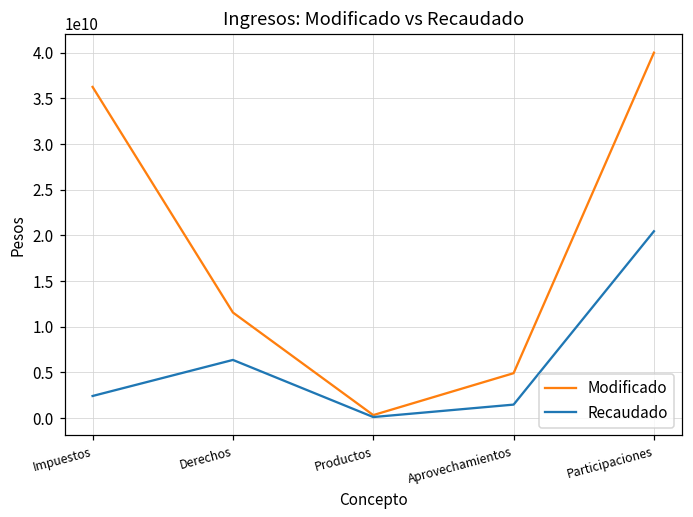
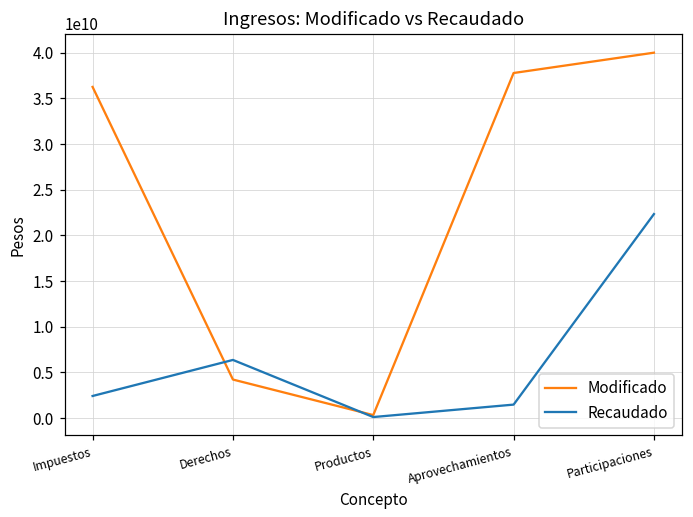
Modificado, Derechos: 12000000000 -> 4000000000
Modificado, Aprovechamientos: 5000000000 -> 38000000000
Recaudado, Participaciones: 20000000000 -> 22000000000
